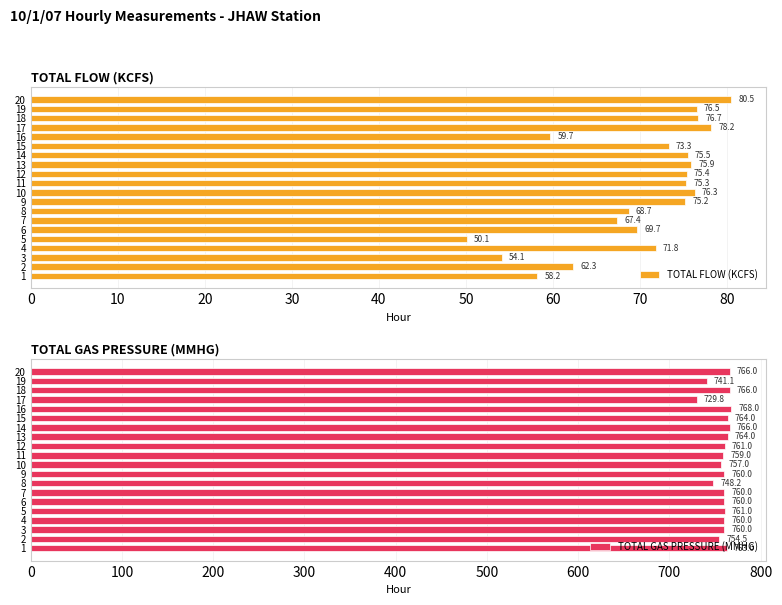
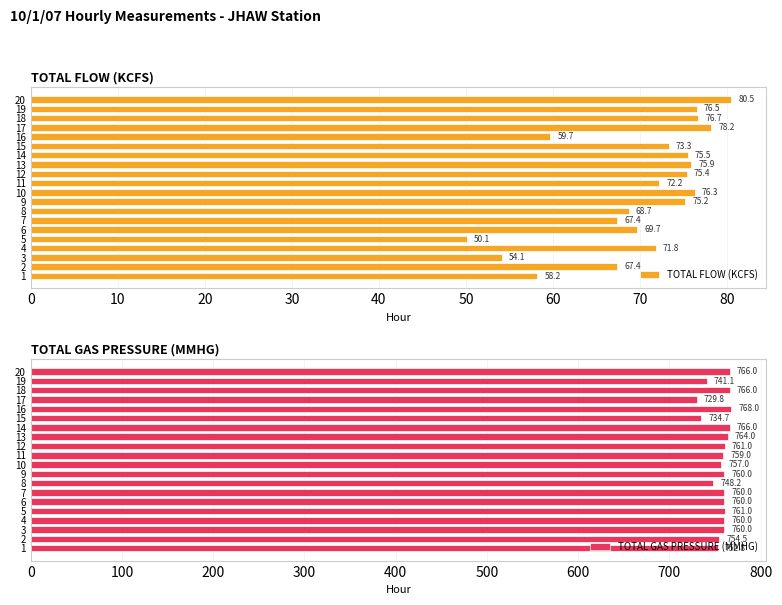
TOTAL FLOW (KCFS), 11: 75.3 -> 72.2
TOTAL FLOW (KCFS), 2: 62.3 -> 67.4
TOTAL GAS PRESSURE (MMHG), 15: 764.0 -> 734.7
TOTAL GAS PRESSURE (MMHG), 1: 763.0 -> 752.8
